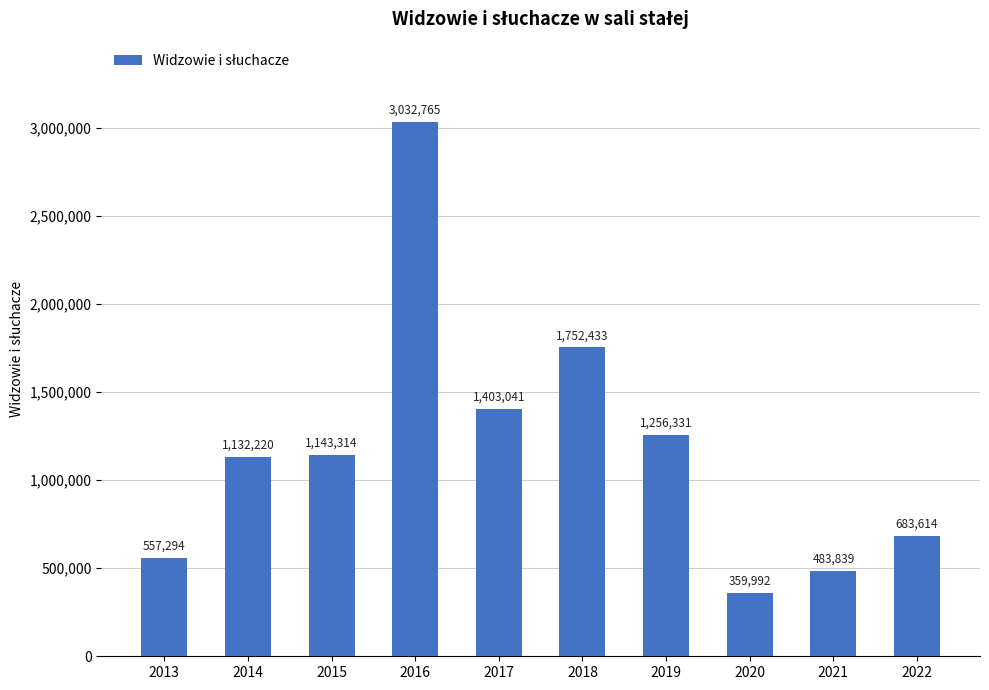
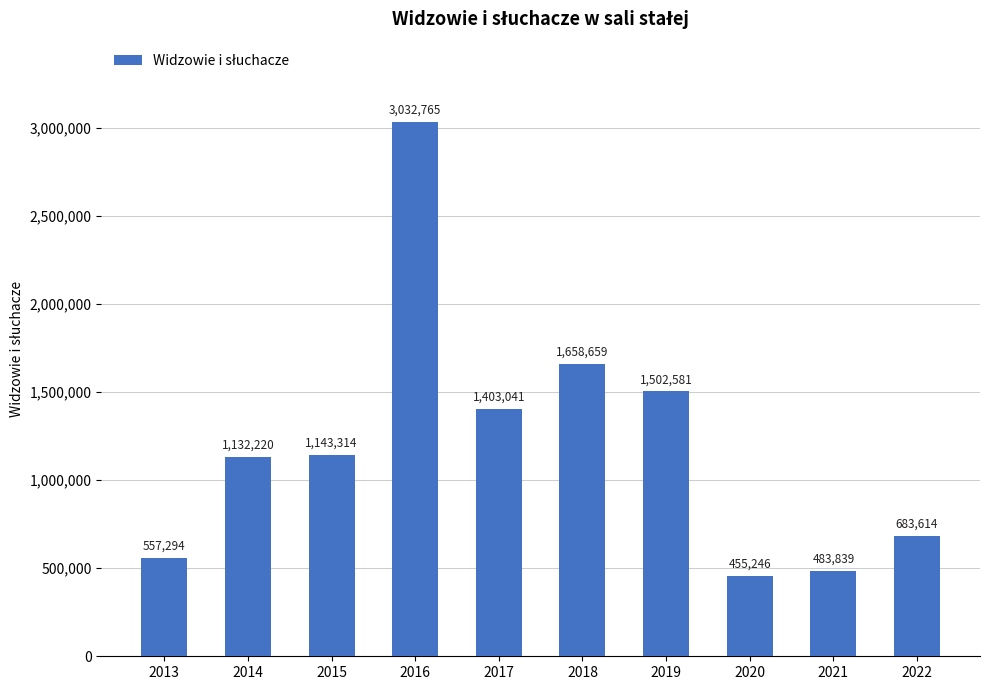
2018: 1,752,433 -> 1,658,659
2019: 1,256,331 -> 1,502,581
2020: 359,992 -> 455,246
